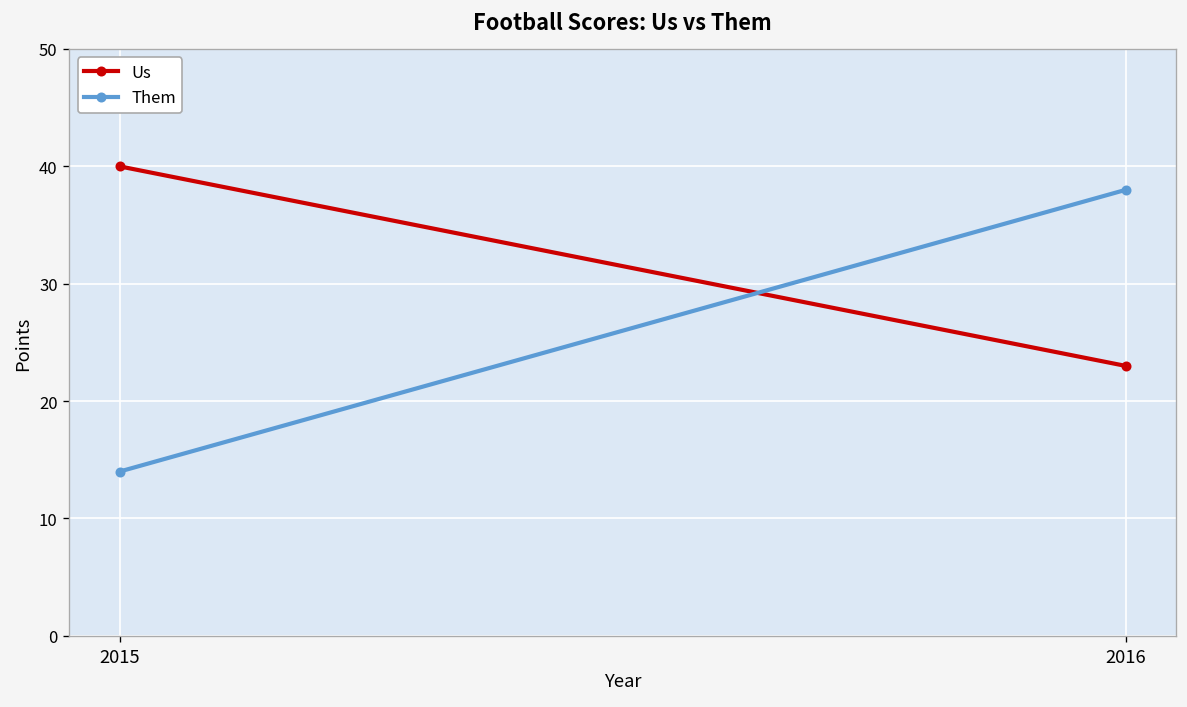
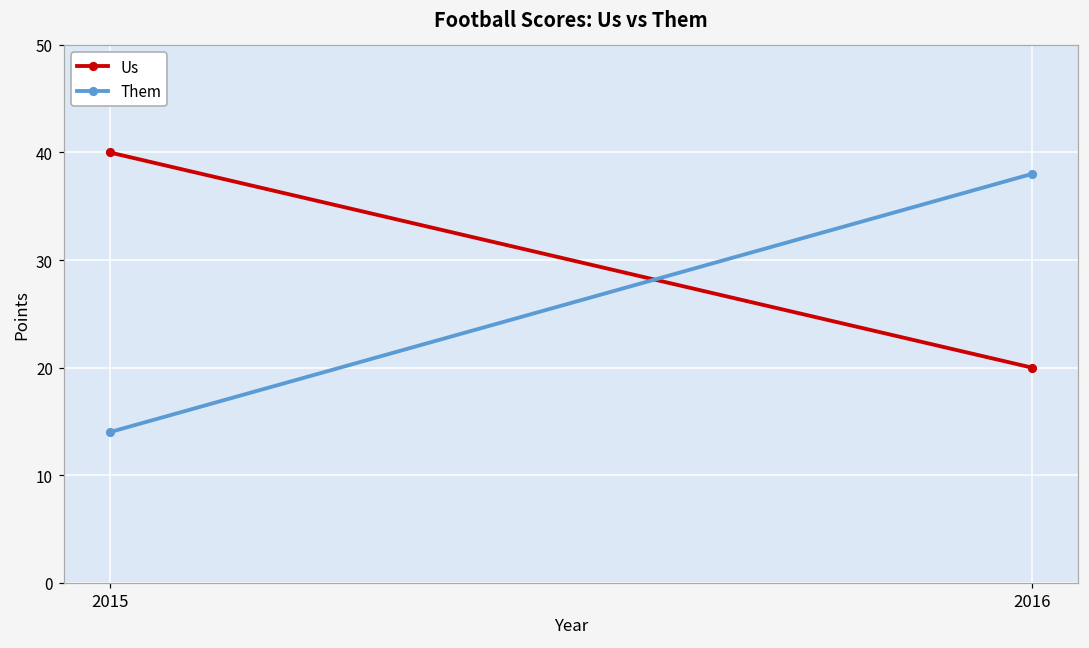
Us, 2016: 23 -> 20
